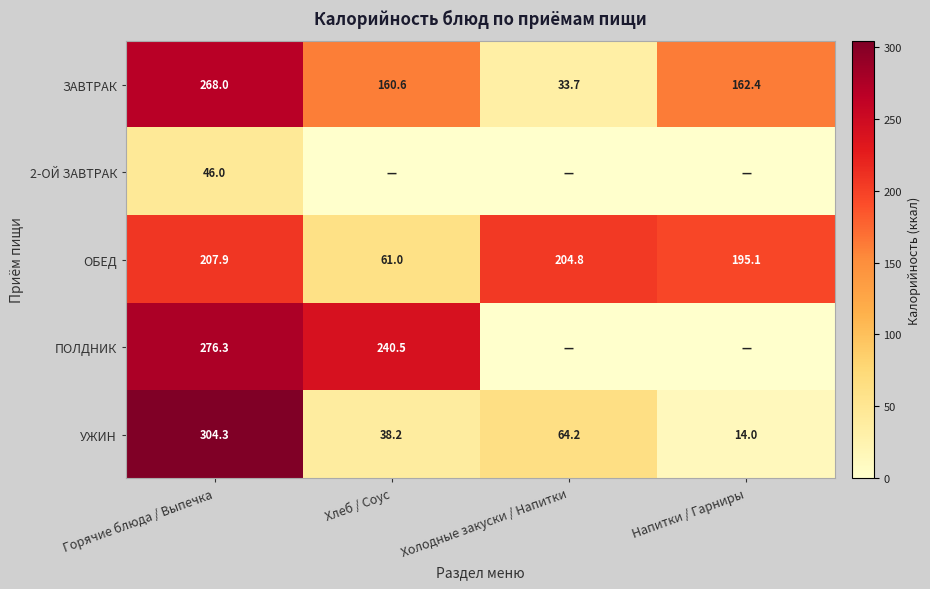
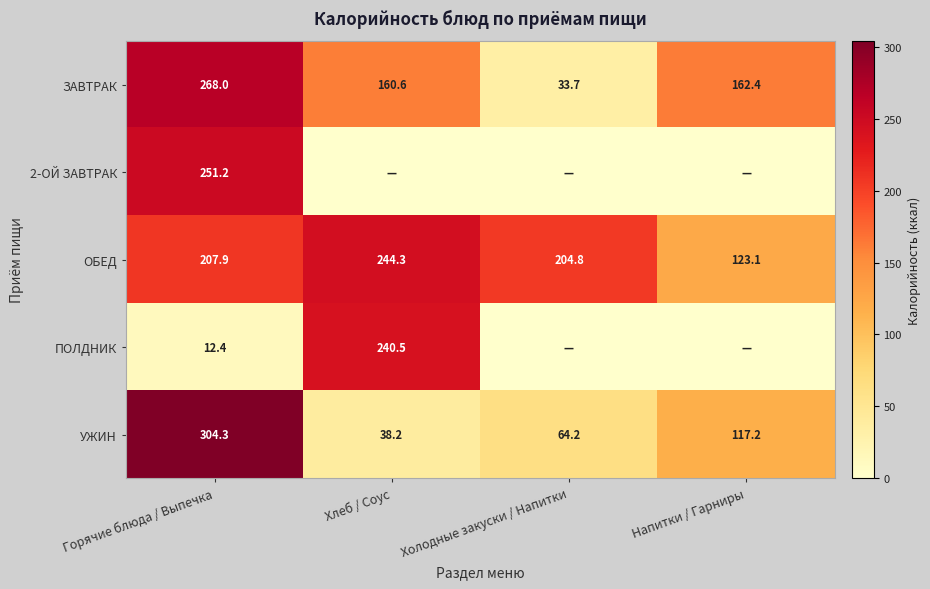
2-ОЙ ЗАВТРАК, Горячие блюда / Выпечка: 46.0 -> 251.2
ОБЕД, Хлеб / Соус: 61.0 -> 244.3
ОБЕД, Напитки / Гарниры: 195.1 -> 123.1
ПОЛДНИК, Горячие блюда / Выпечка: 276.3 -> 12.4
УЖИН, Напитки / Гарниры: 14.0 -> 117.2
